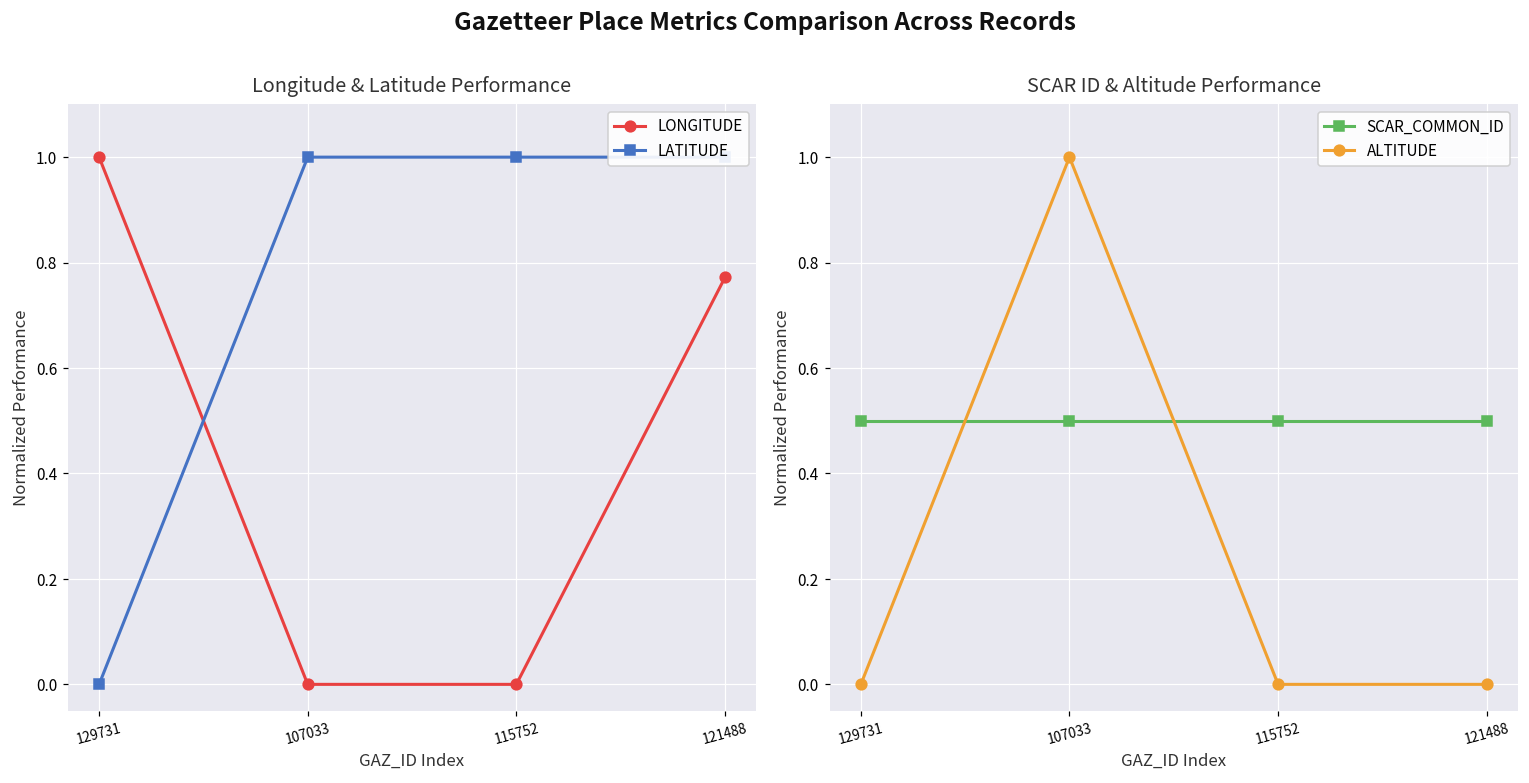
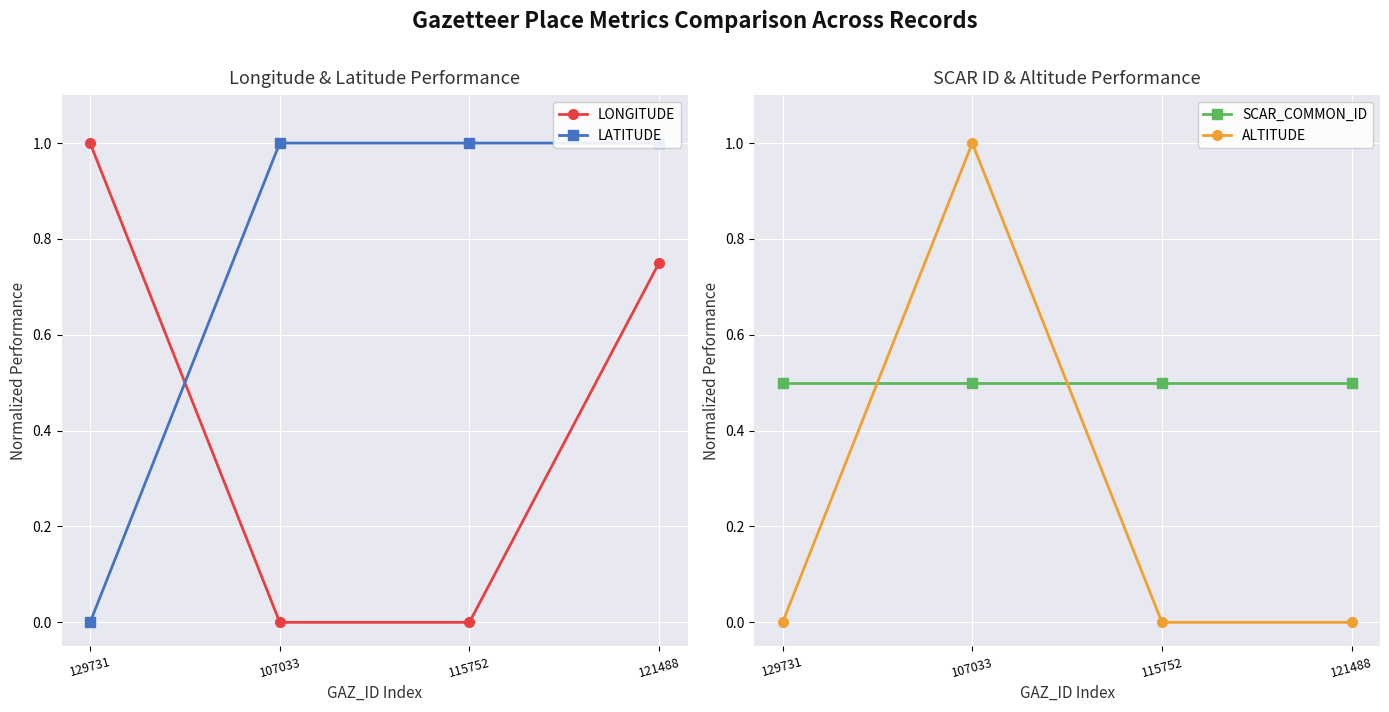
Longitude & Latitude Performance, LONGITUDE, 121488: 0.77 -> 0.75
